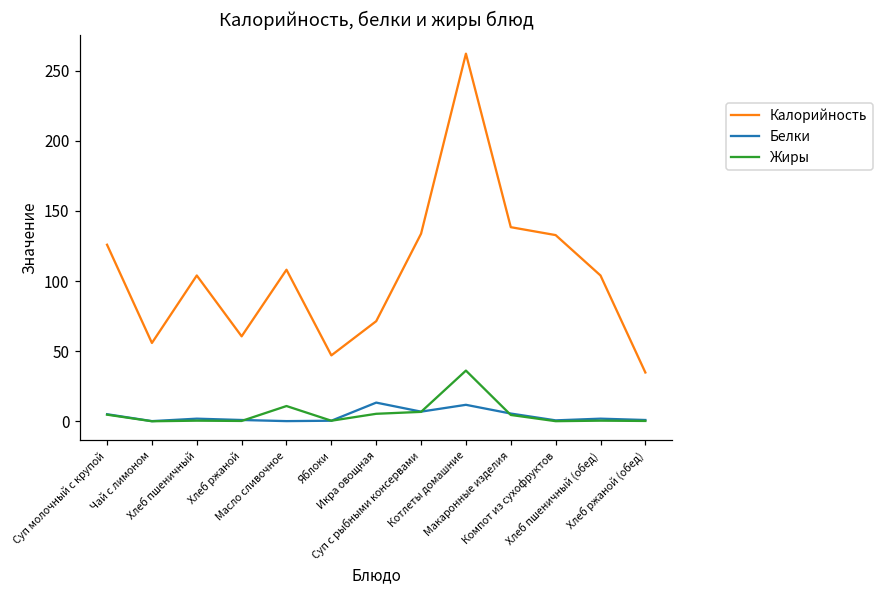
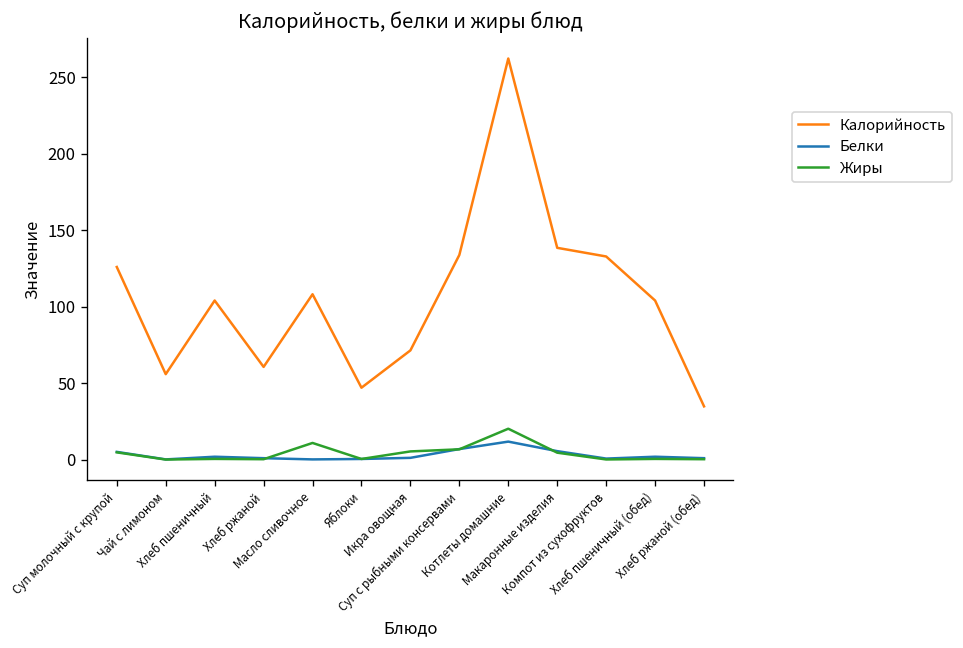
Белки, Икра овощная: 13 -> 1
Жиры, Котлеты домашние: 36 -> 20
